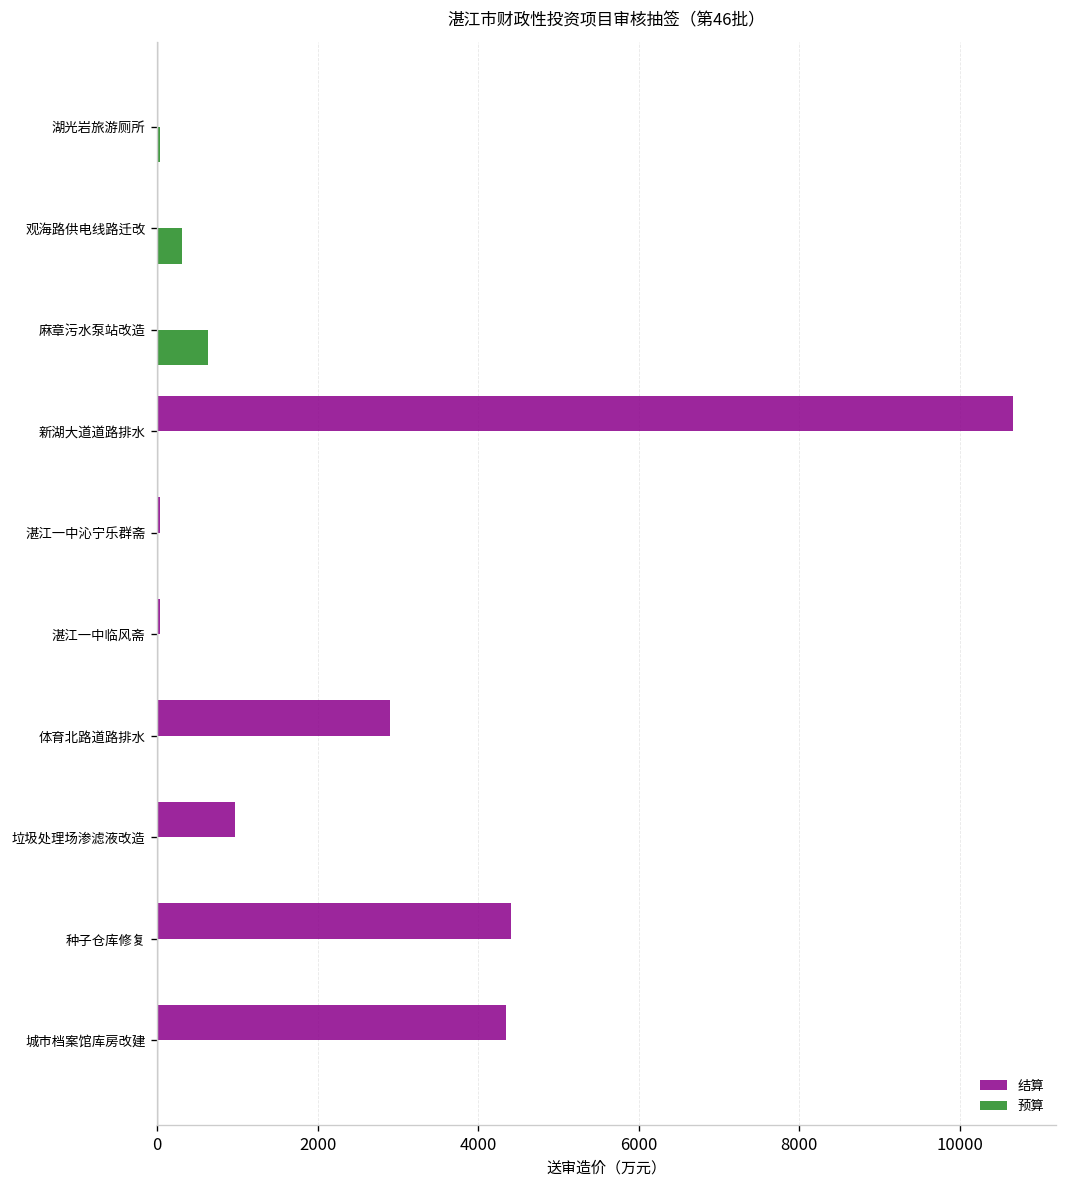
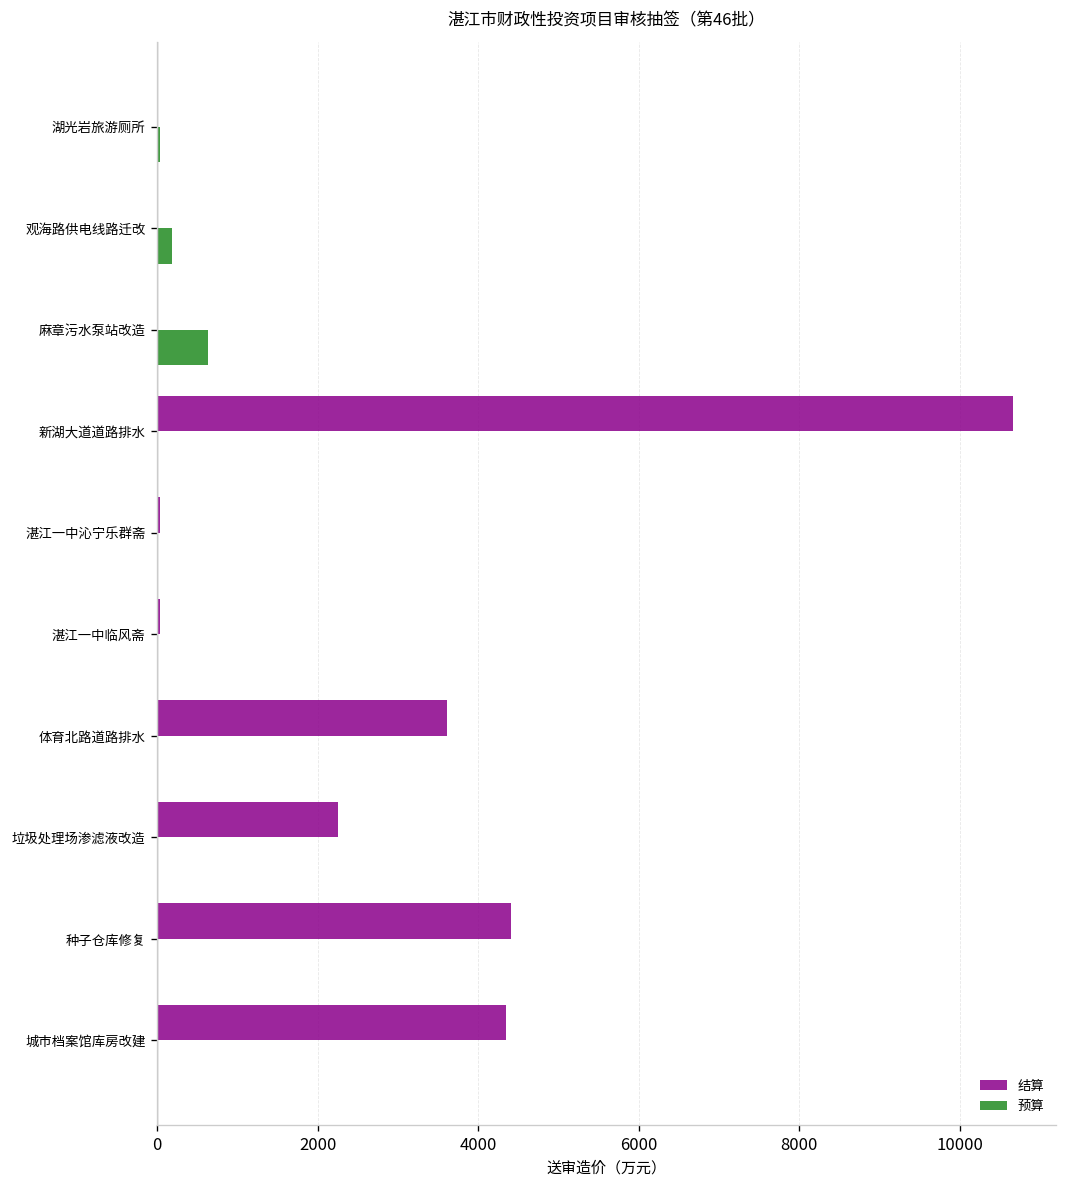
预算, 观海路供电线路迁改: 300 -> 200
结算, 体育北路道路排水: 2900 -> 3600
结算, 垃圾处理场渗滤液改造: 1000 -> 2300
